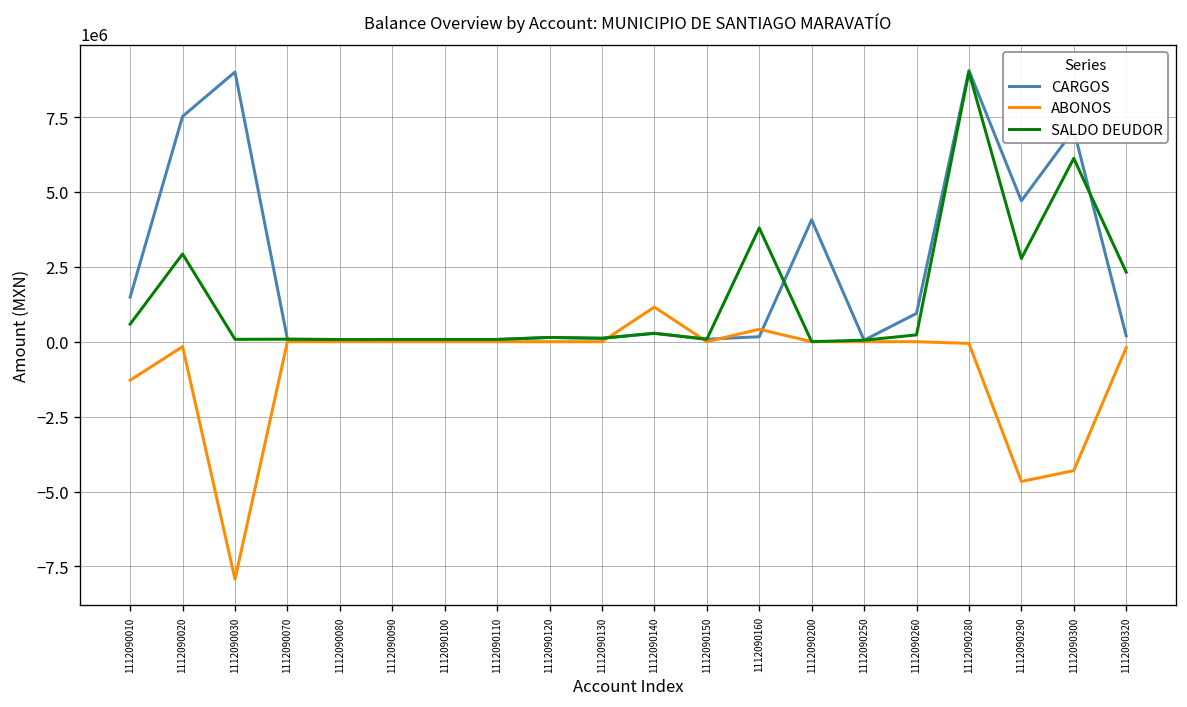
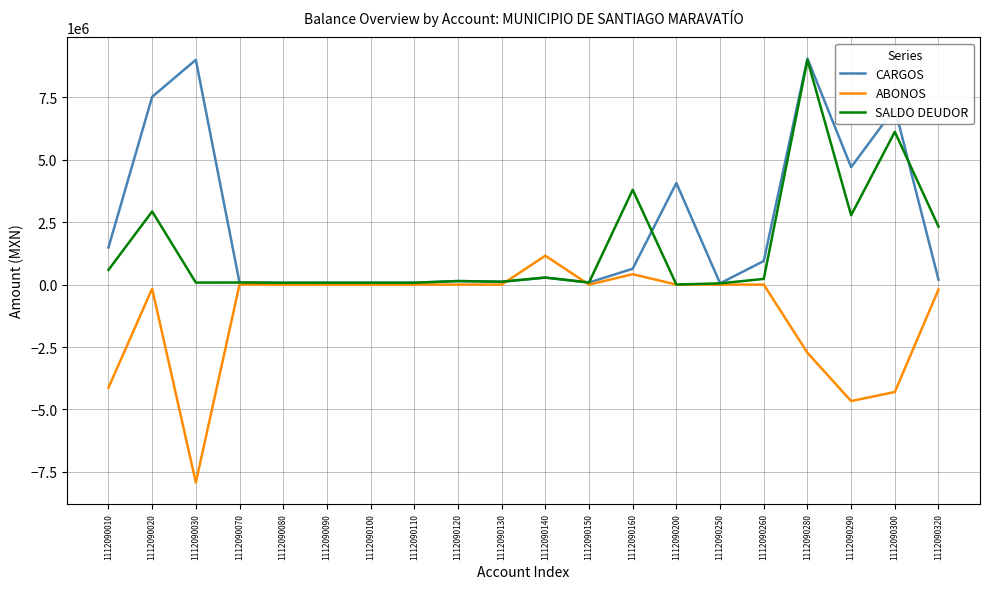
ABONOS, 1112090010: -1300000 -> -4100000
CARGOS, 1112090160: 200000 -> 600000
ABONOS, 1112090280: -100000 -> -2700000
